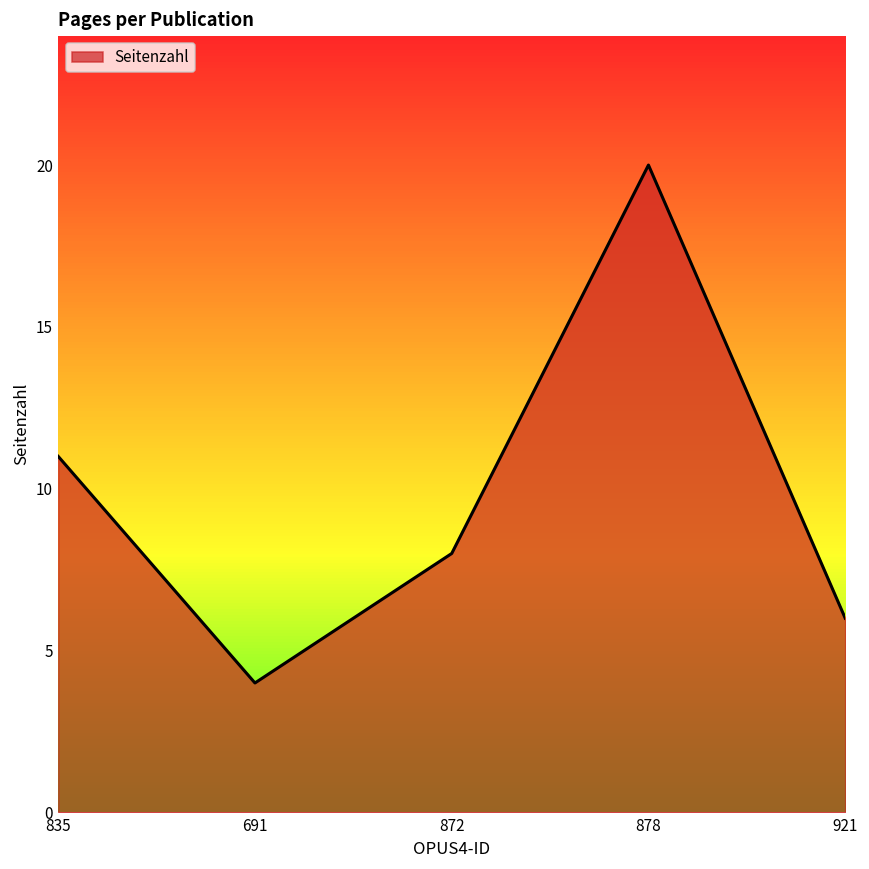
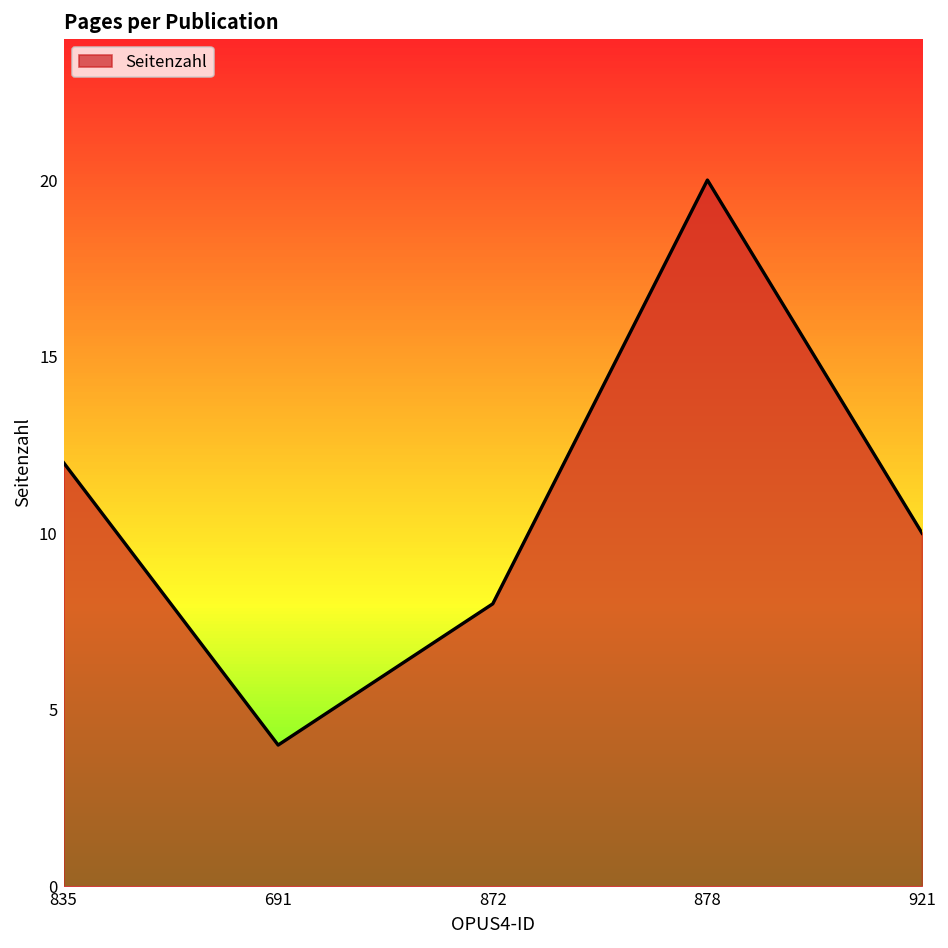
835: 11 -> 12
921: 6 -> 10
